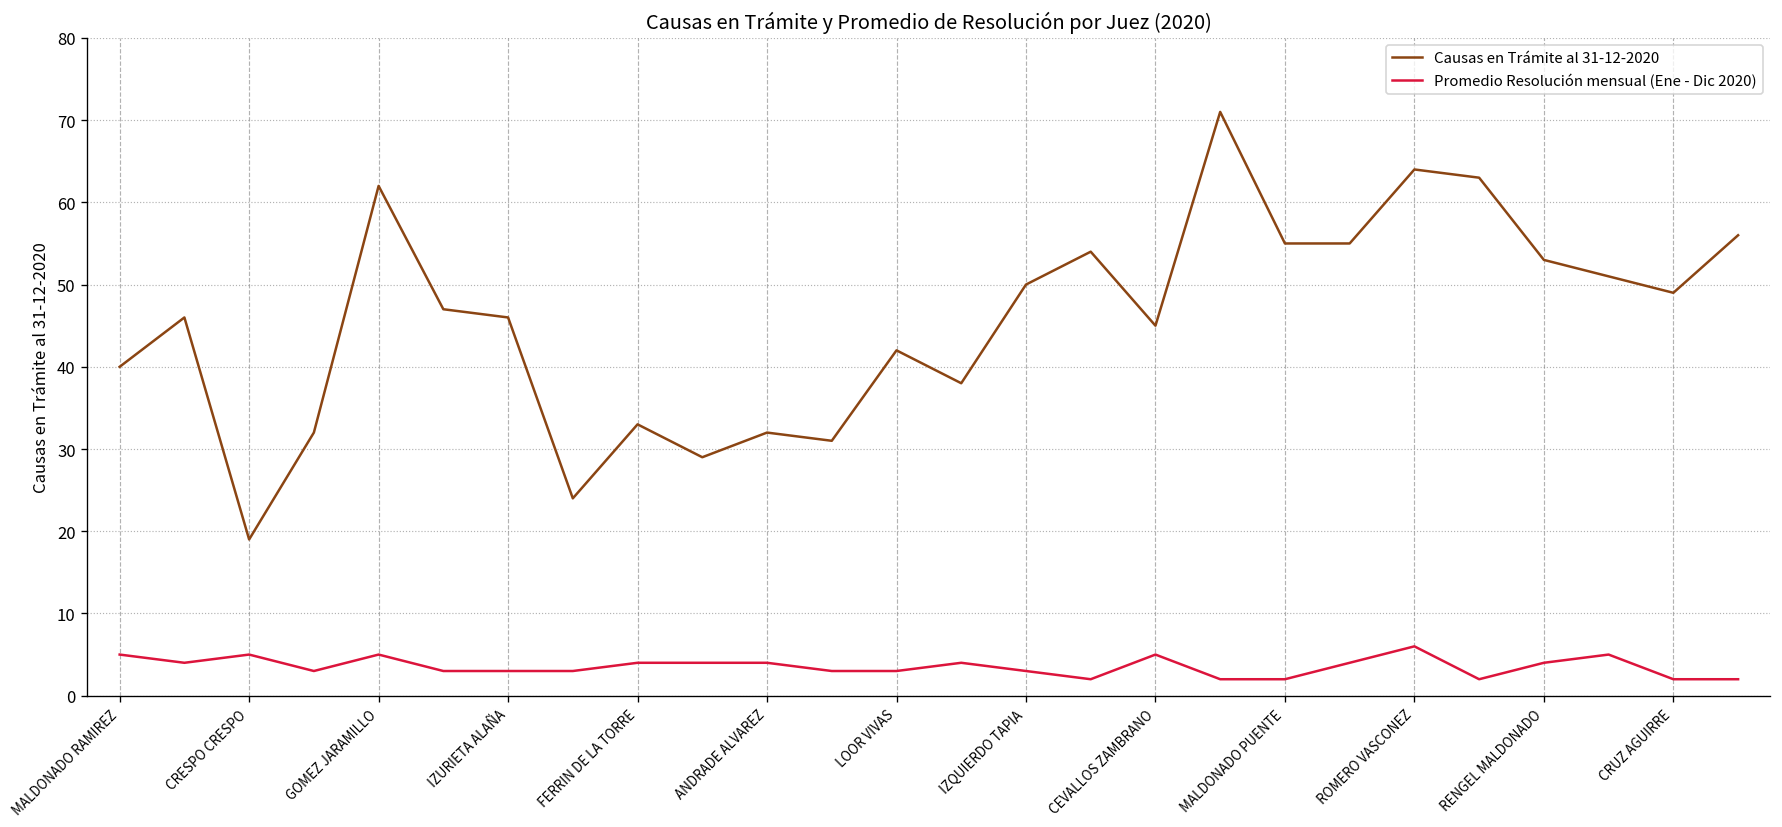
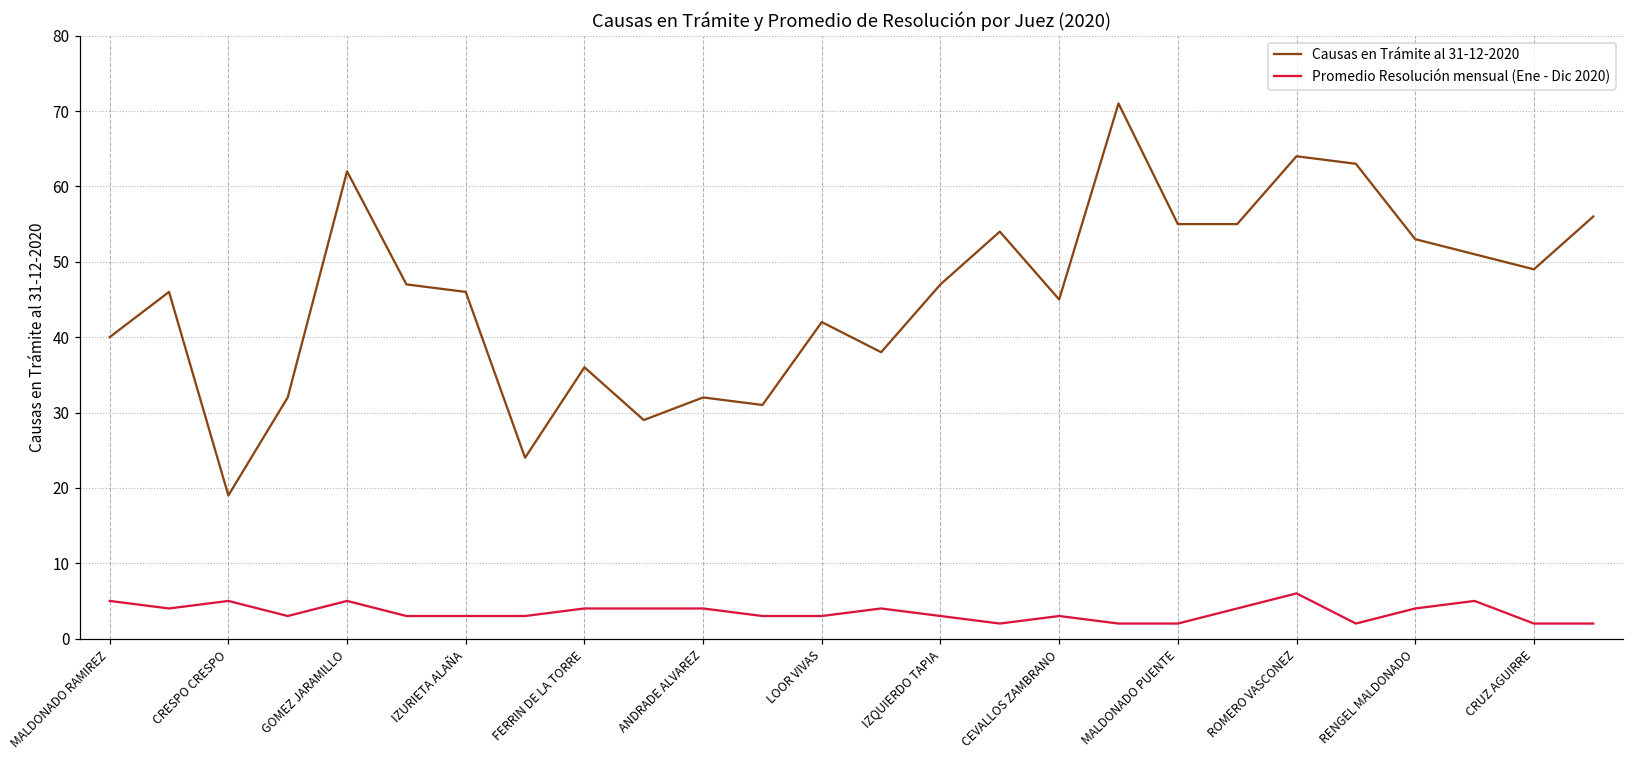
Causas en Trámite al 31-12-2020, FERRIN DE LA TORRE: 33 -> 36
Causas en Trámite al 31-12-2020, IZQUIERDO TAPIA: 50 -> 47
Promedio Resolución mensual (Ene - Dic 2020), CEVALLOS ZAMBRANO: 5 -> 3
